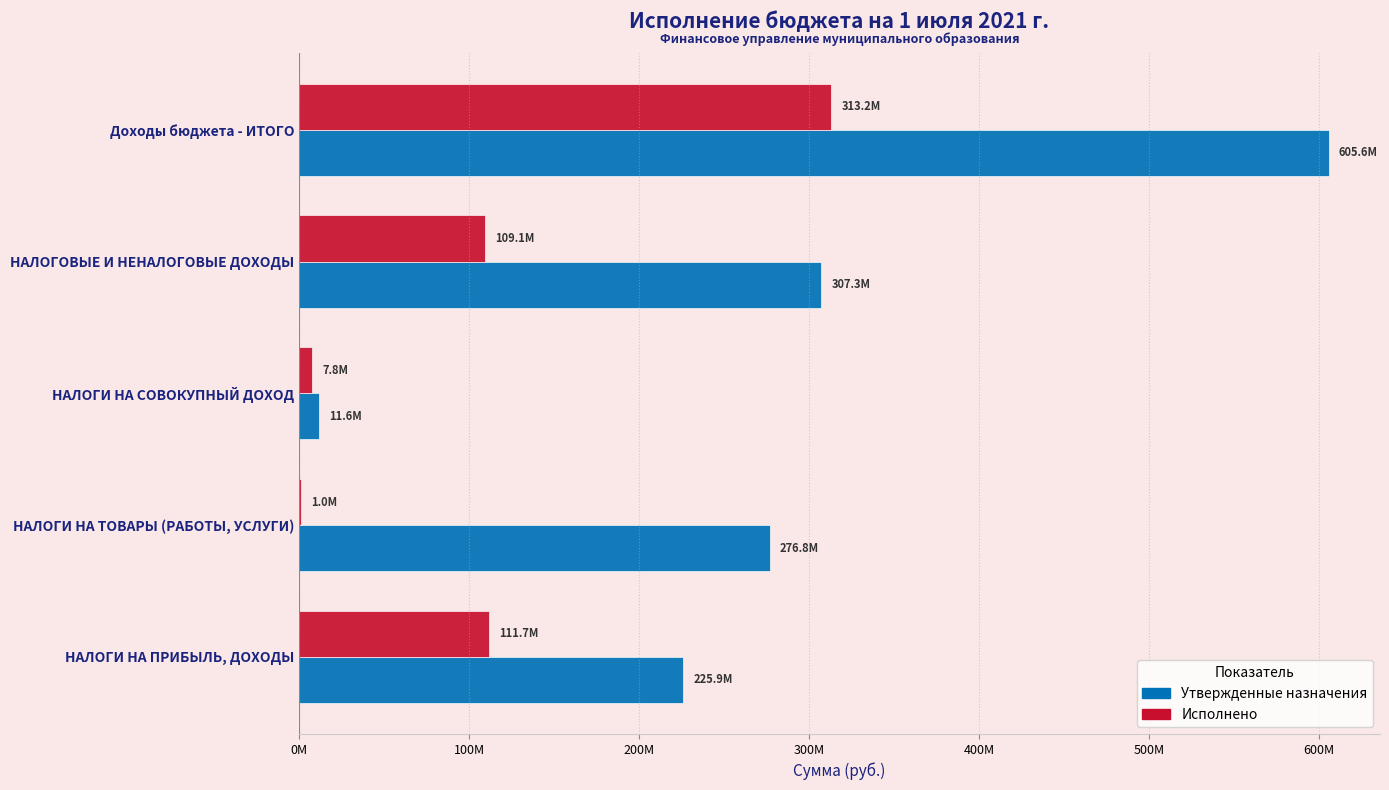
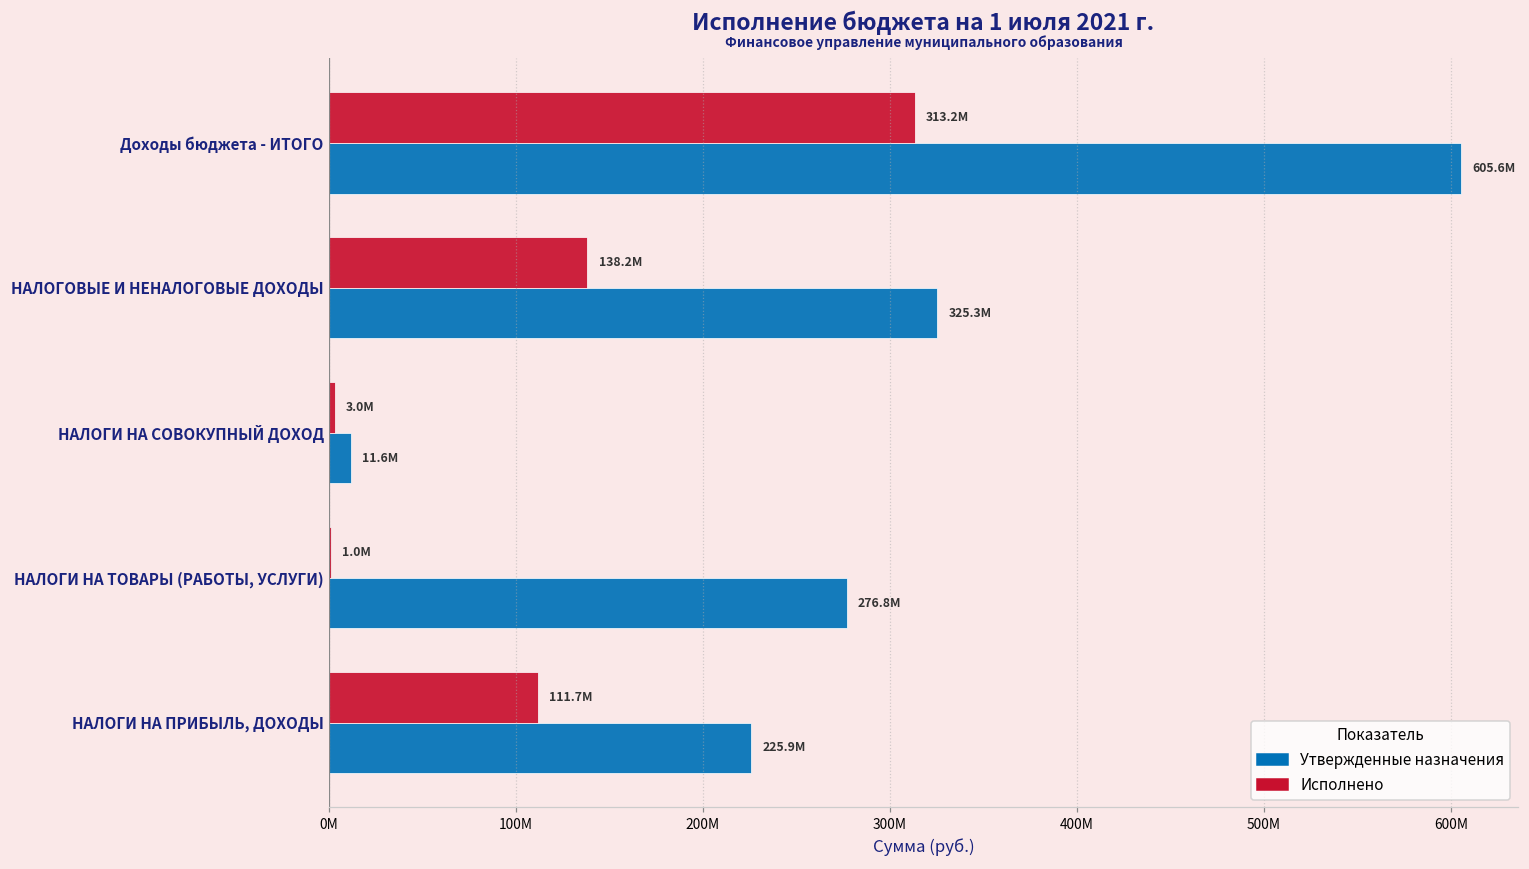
Исполнено, НАЛОГОВЫЕ И НЕНАЛОГОВЫЕ ДОХОДЫ: 109.1M -> 138.2M
Утвержденные назначения, НАЛОГОВЫЕ И НЕНАЛОГОВЫЕ ДОХОДЫ: 307.3M -> 325.3M
Исполнено, НАЛОГИ НА СОВОКУПНЫЙ ДОХОД: 7.8M -> 3.0M
